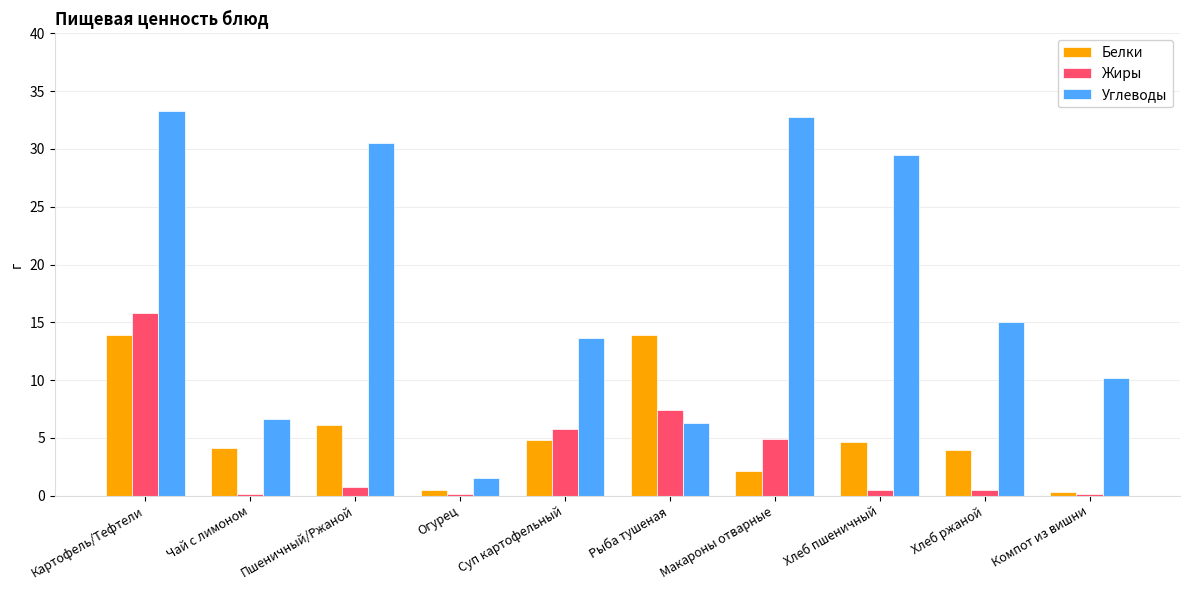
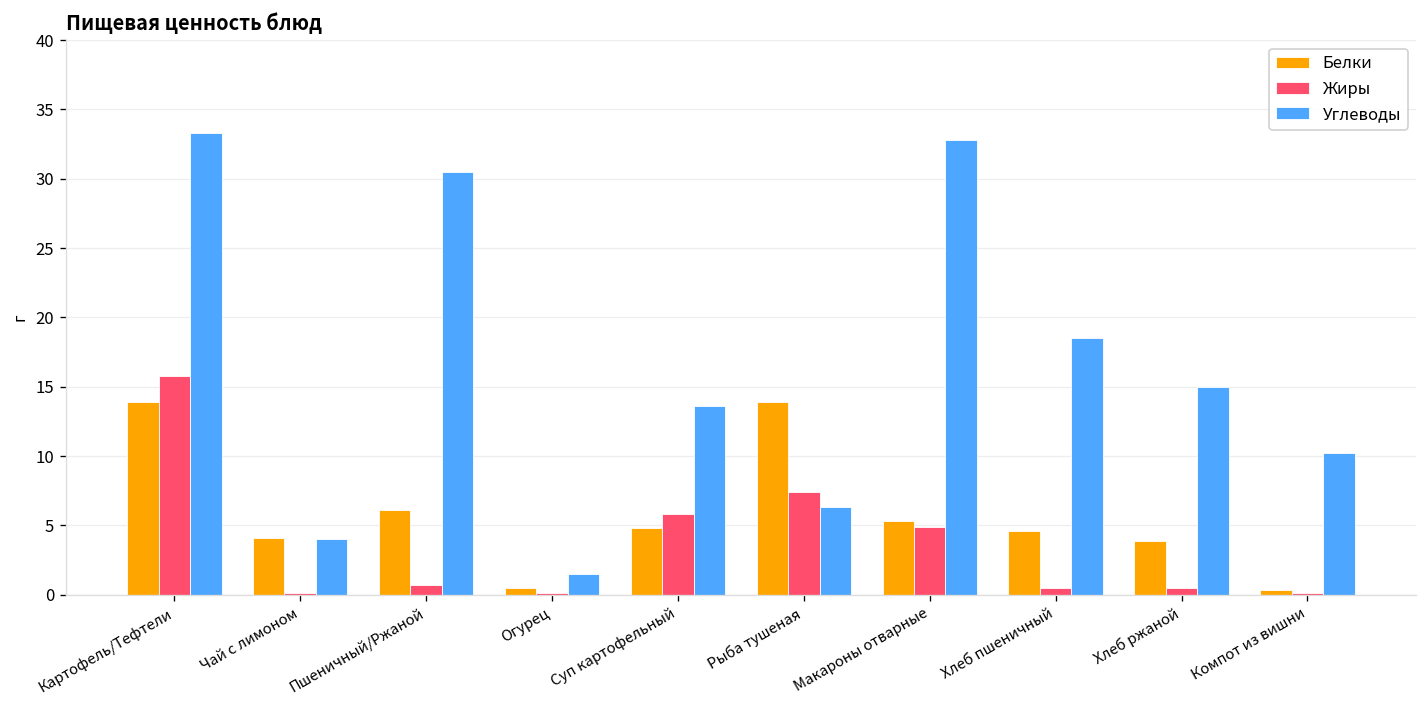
Углеводы, Чай с лимоном: 6.6 -> 4.0
Белки, Макароны отварные: 2.1 -> 5.3
Углеводы, Хлеб пшеничный: 29.5 -> 18.5
